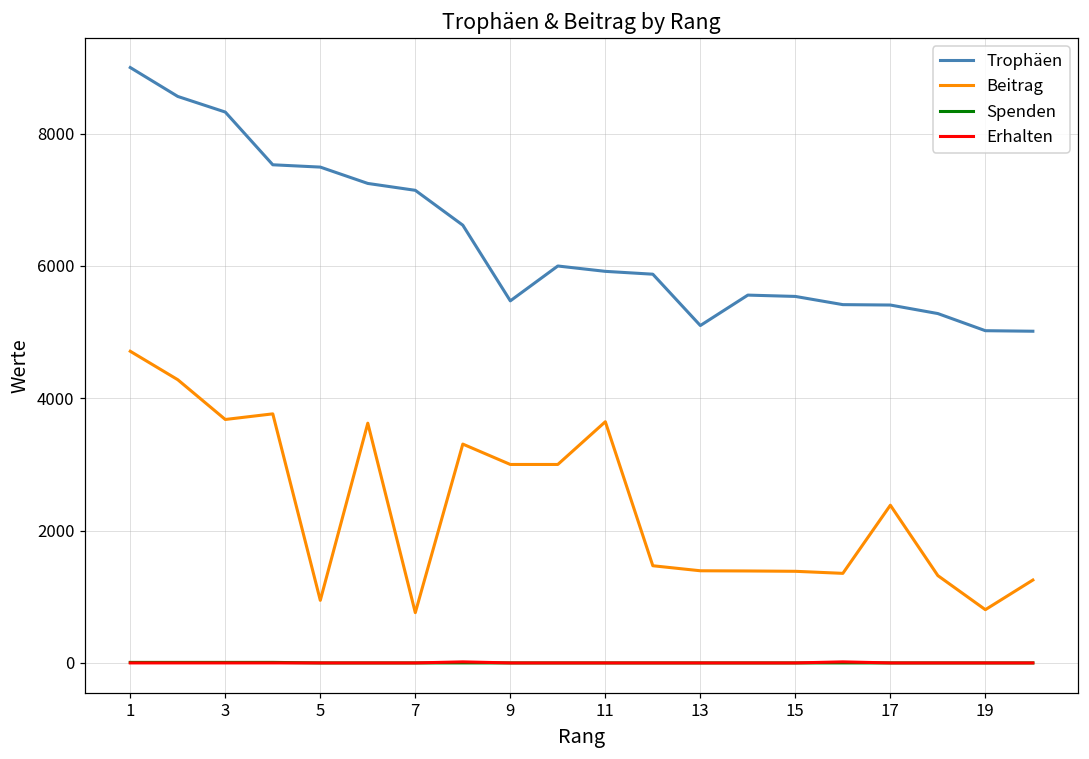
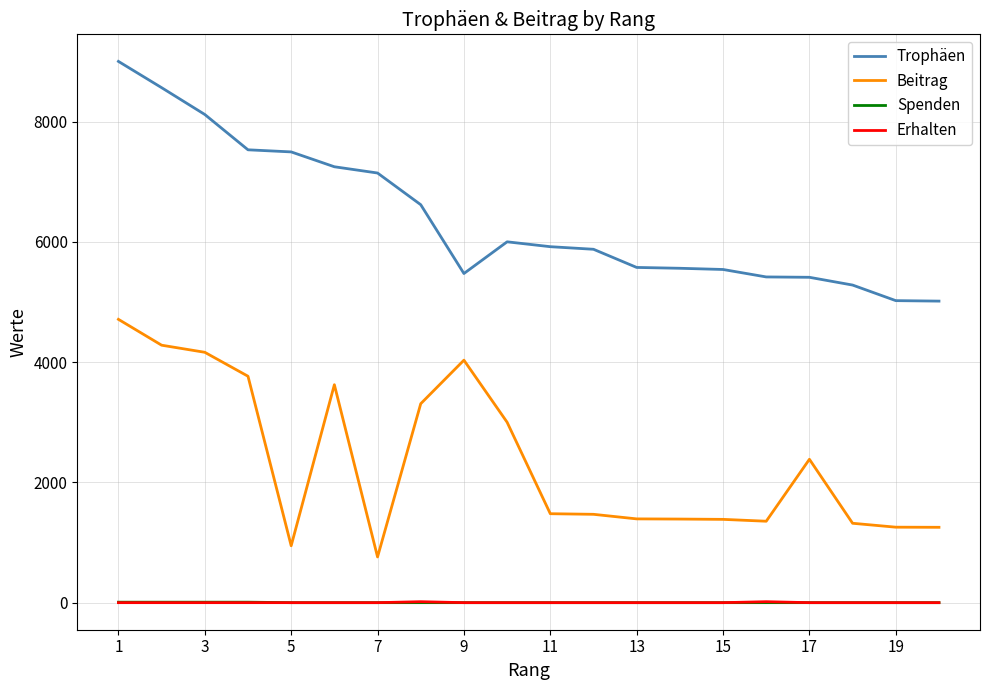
Trophäen, 3: 8300 -> 8100
Beitrag, 3: 3700 -> 4200
Beitrag, 9: 3000 -> 4000
Beitrag, 11: 3600 -> 1500
Trophäen, 13: 5100 -> 5600
Beitrag, 19: 800 -> 1300
